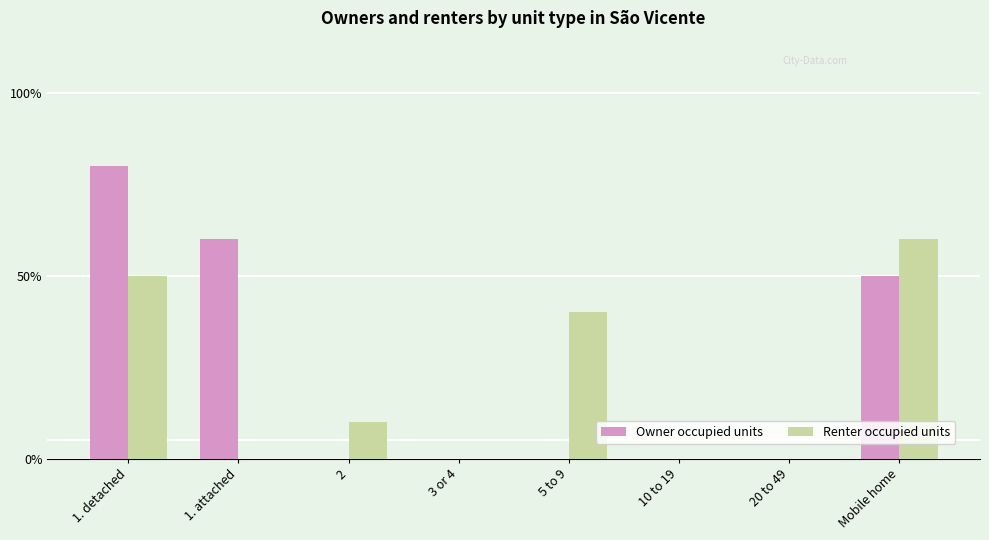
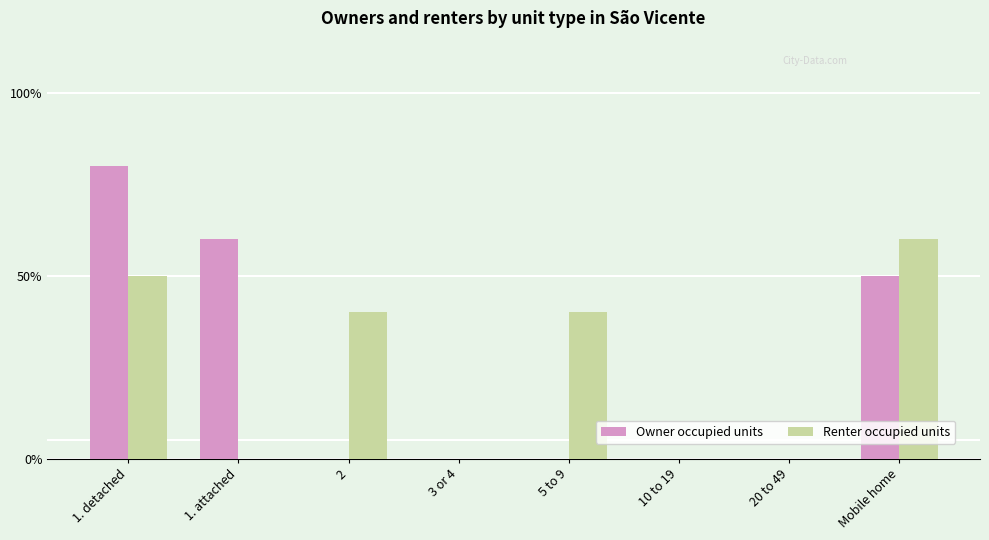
Renter occupied units, 2: 10% -> 40%
